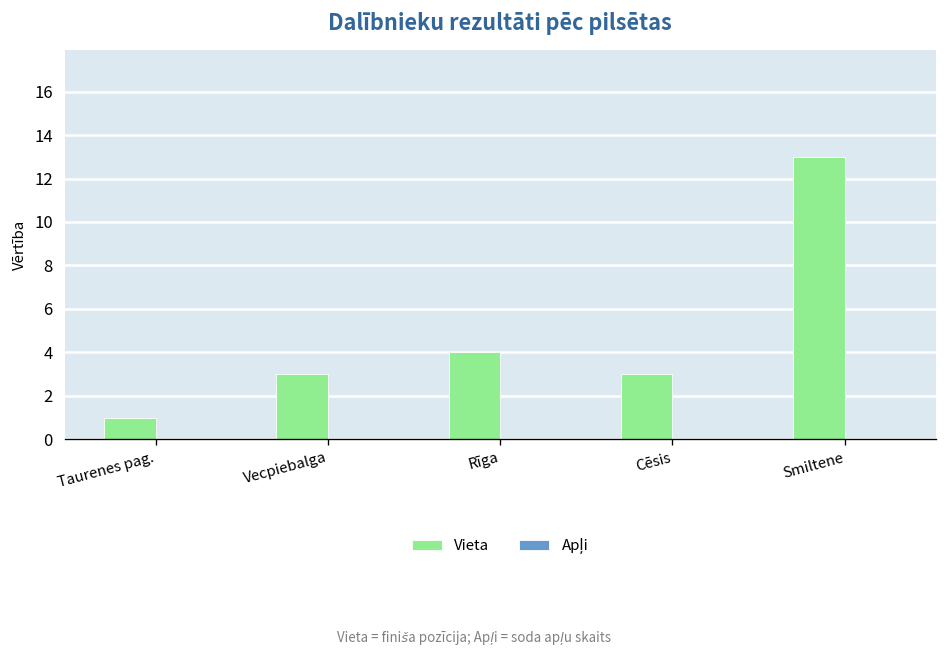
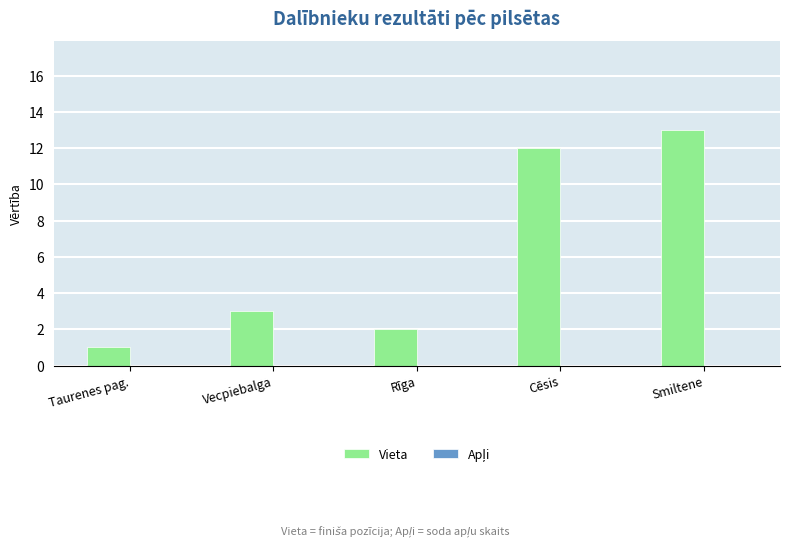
Vieta, Rīga: 4 -> 2
Vieta, Cēsis: 3 -> 12
